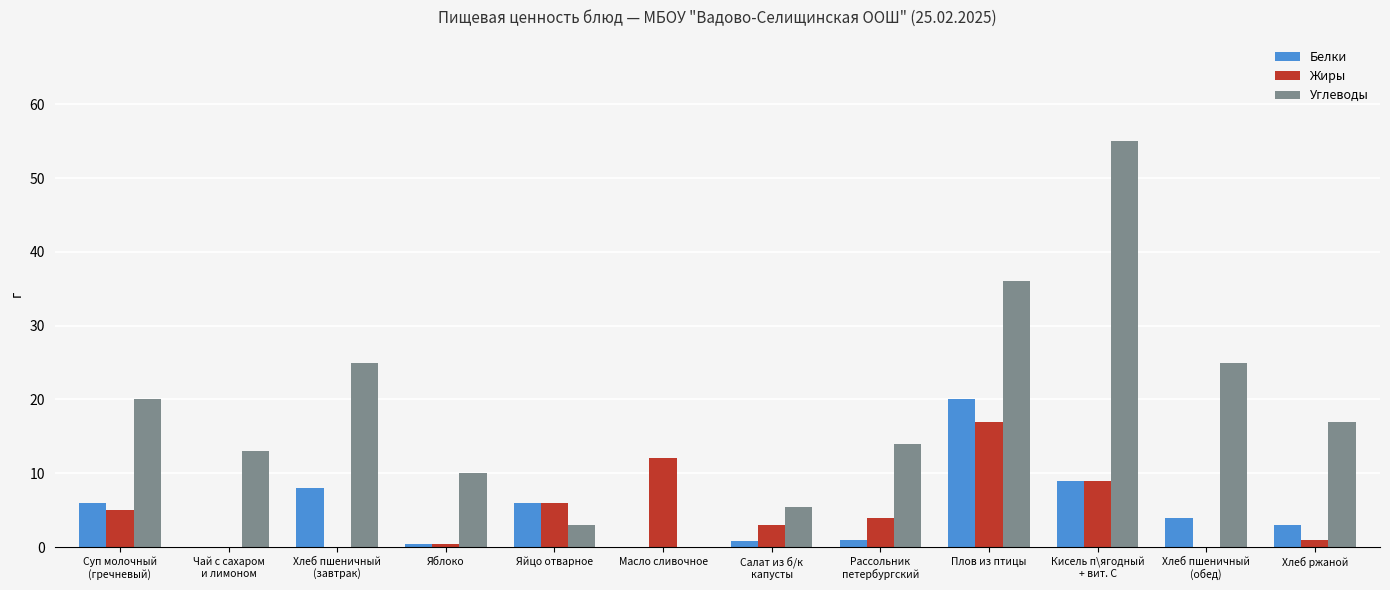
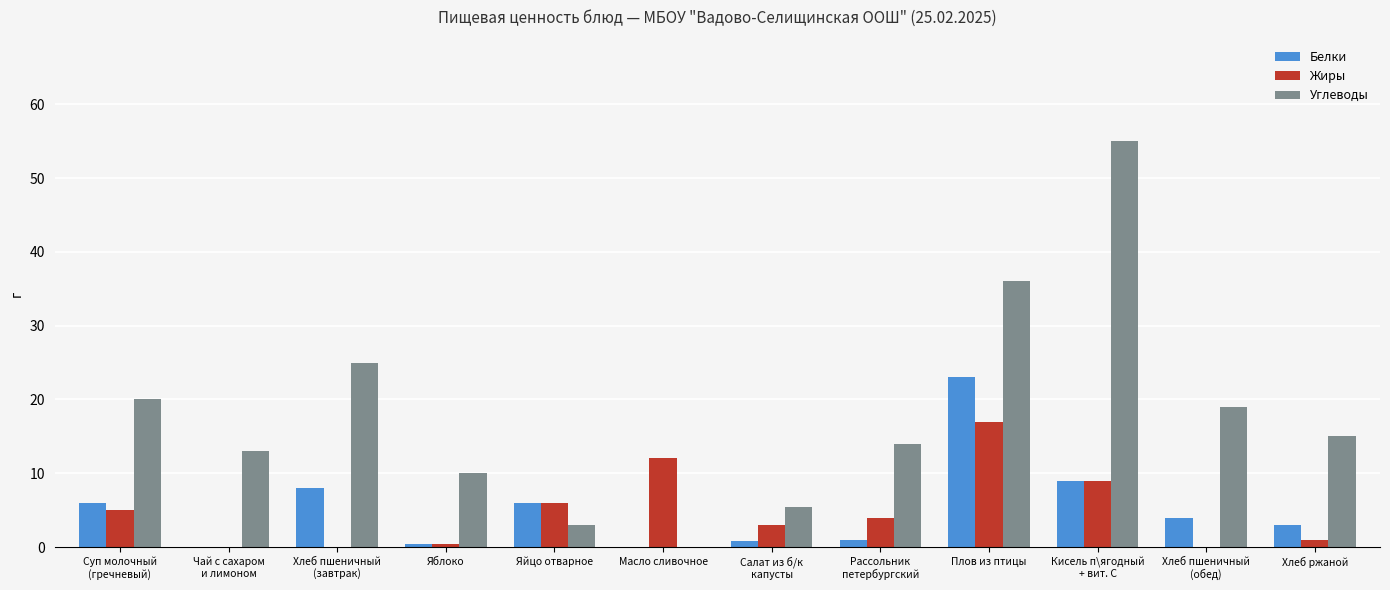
Белки, Плов из птицы: 20 -> 23
Углеводы, Хлеб пшеничный (обед): 25 -> 19
Углеводы, Хлеб ржаной: 17 -> 15
